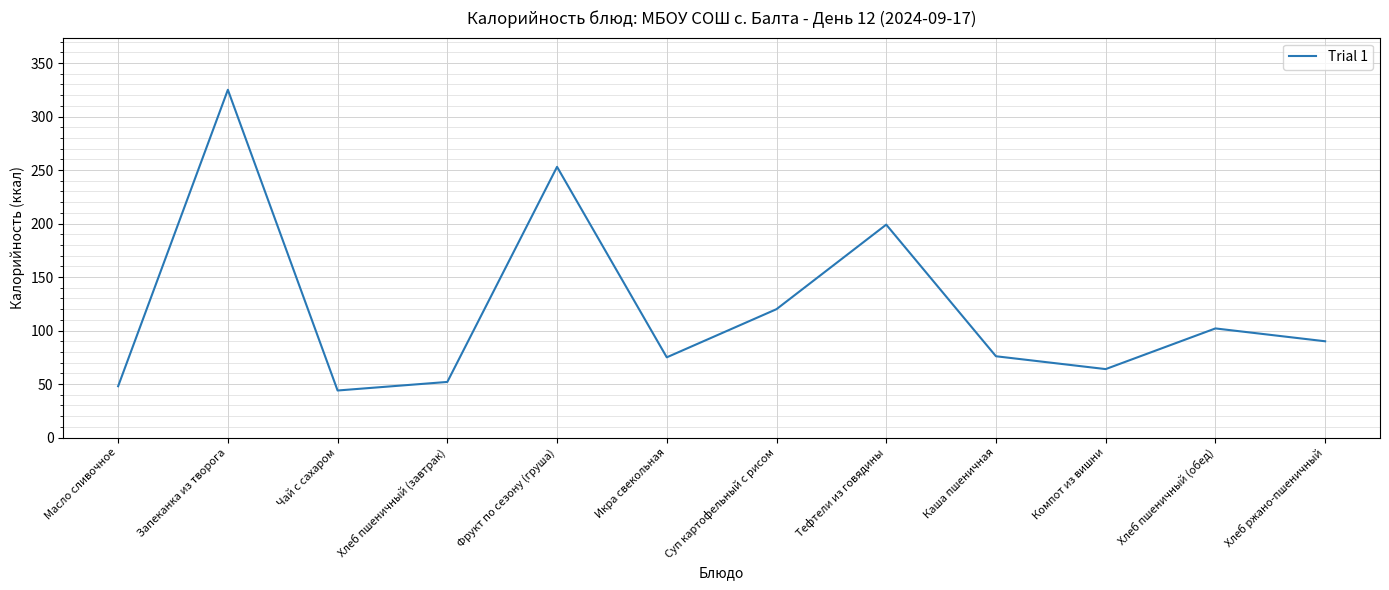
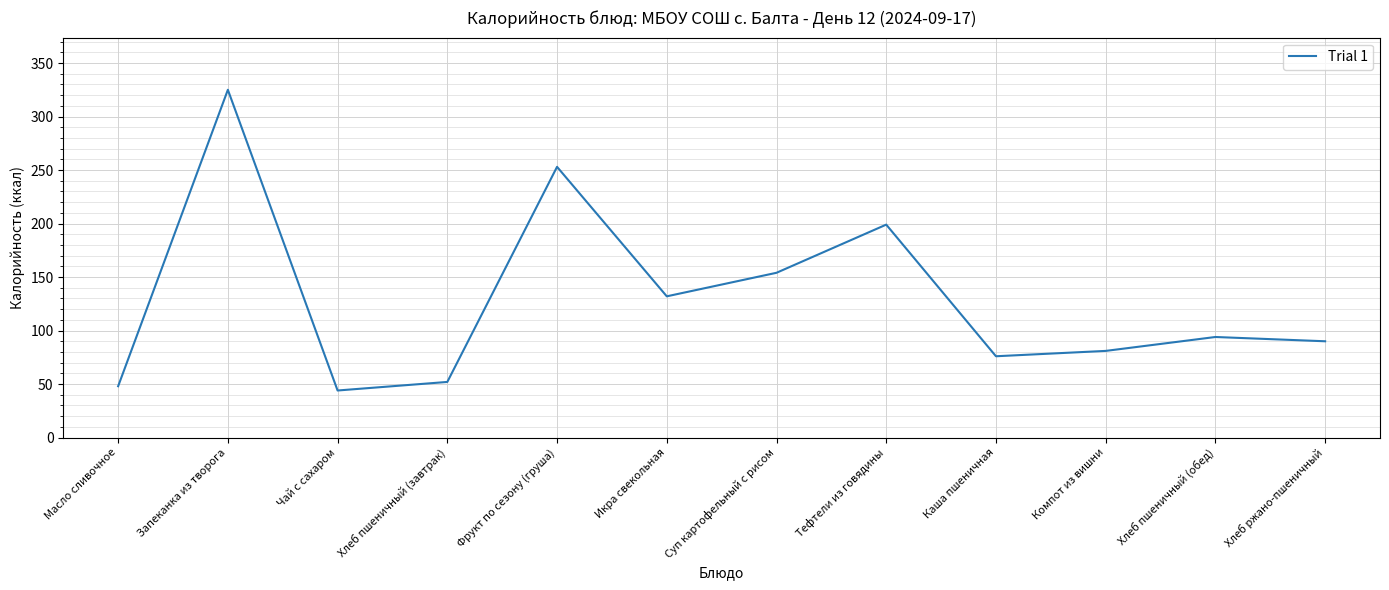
Икра свекольная: 75 -> 132
Суп картофельный с рисом: 120 -> 154
Компот из вишни: 64 -> 81
Хлеб пшеничный (обед): 102 -> 94
